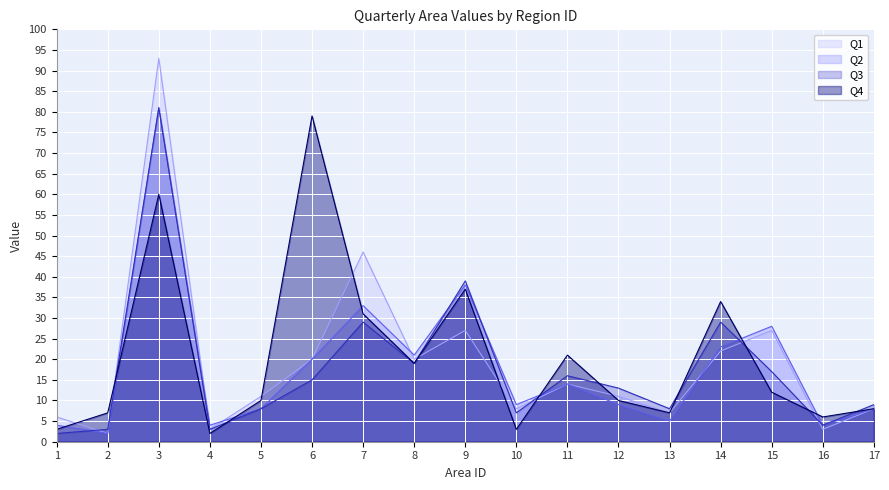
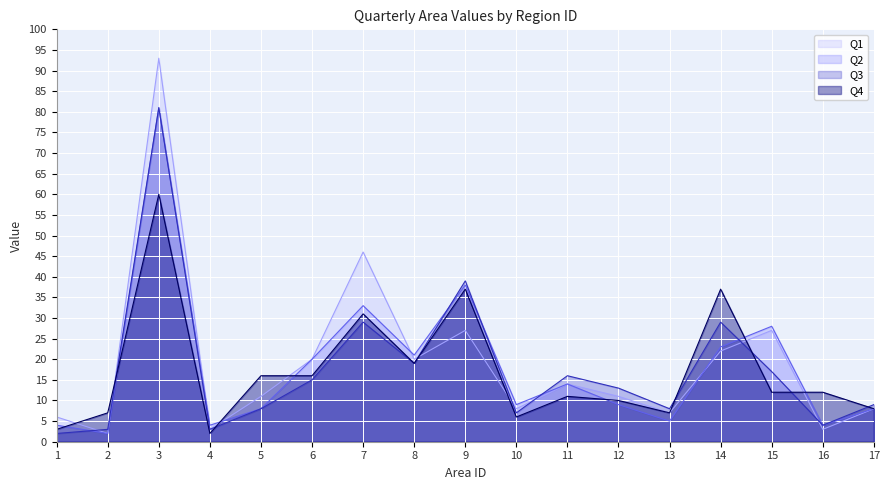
Q4, 5: 10 -> 16
Q4, 6: 79 -> 16
Q4, 10: 3 -> 6
Q4, 11: 21 -> 11
Q4, 14: 34 -> 37
Q4, 16: 6 -> 12
